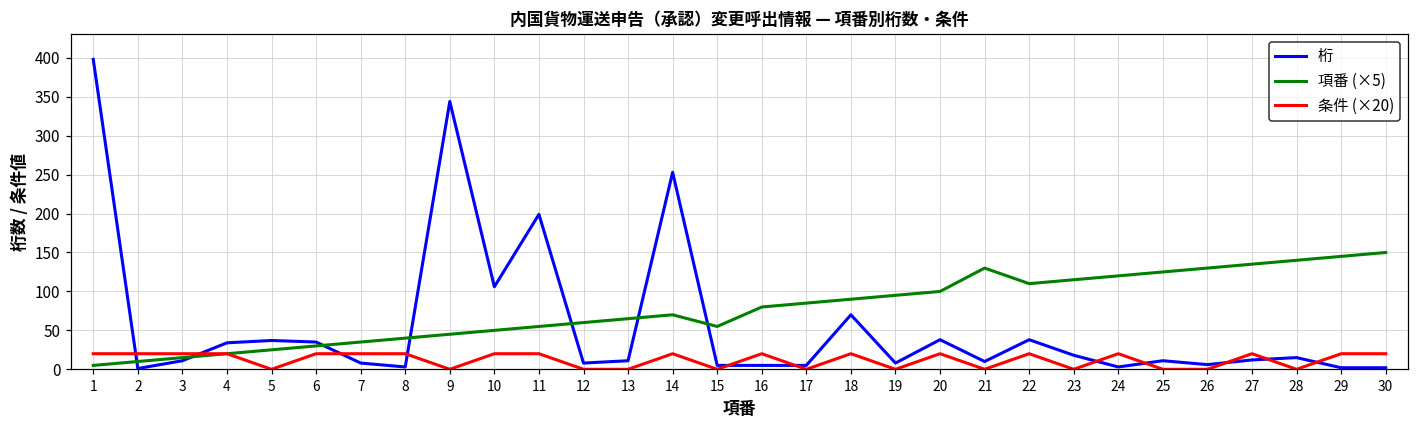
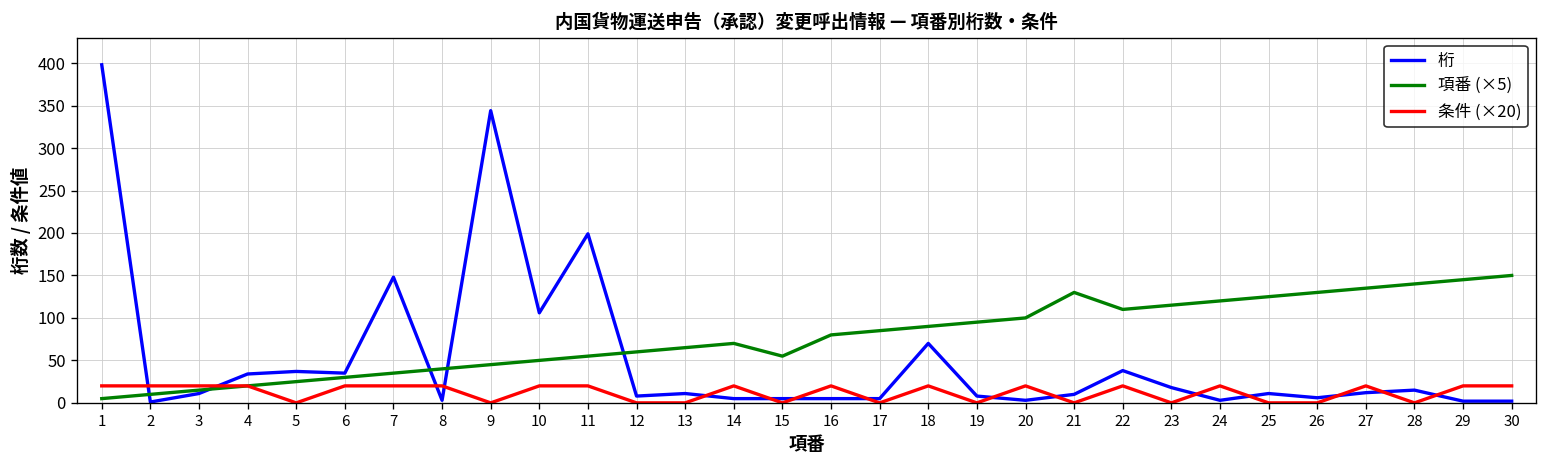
桁, 7: 10 -> 150
桁, 14: 250 -> 10
桁, 20: 40 -> 0
